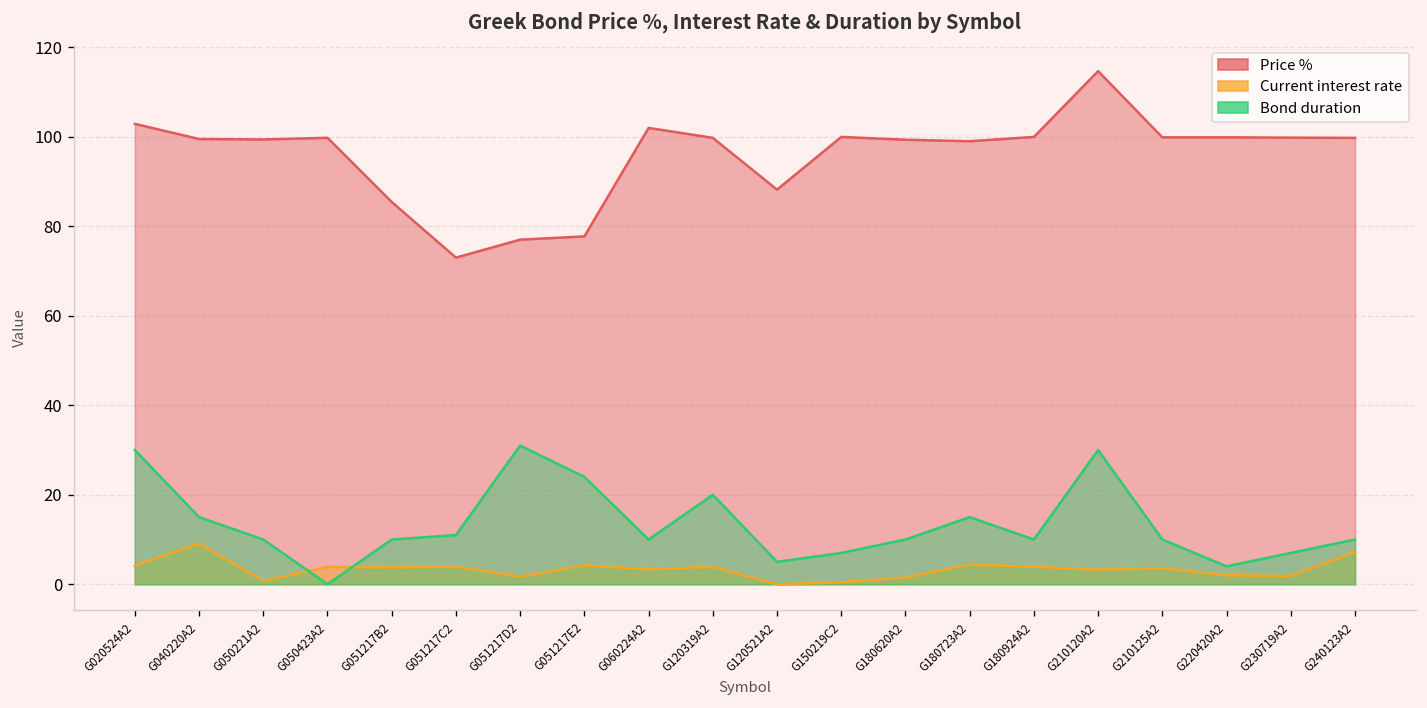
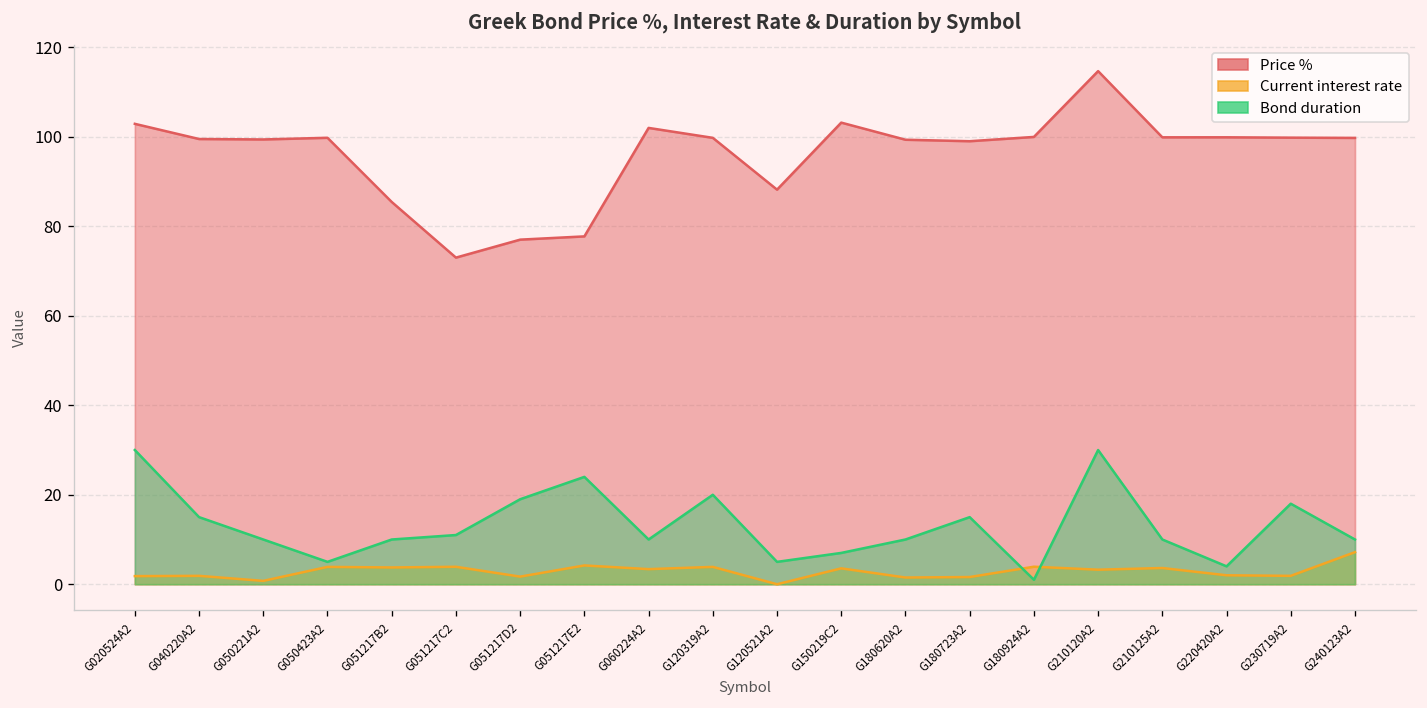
Current interest rate, G020524A2: 4 -> 2
Current interest rate, G040220A2: 9 -> 2
Bond duration, G050423A2: 0 -> 5
Bond duration, G051217D2: 31 -> 19
Price %, G150219C2: 100 -> 103
Current interest rate, G150219C2: 0 -> 4
Current interest rate, G180723A2: 4 -> 2
Bond duration, G180924A2: 10 -> 1
Bond duration, G230719A2: 7 -> 18
